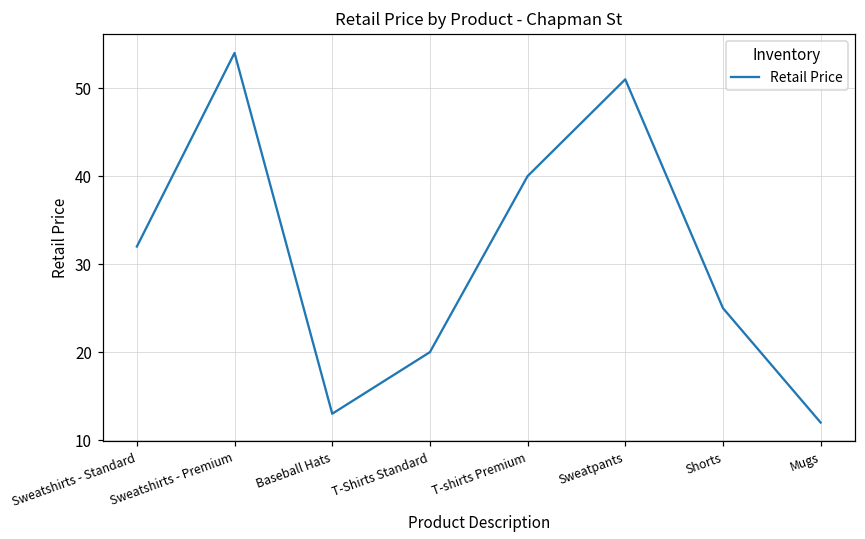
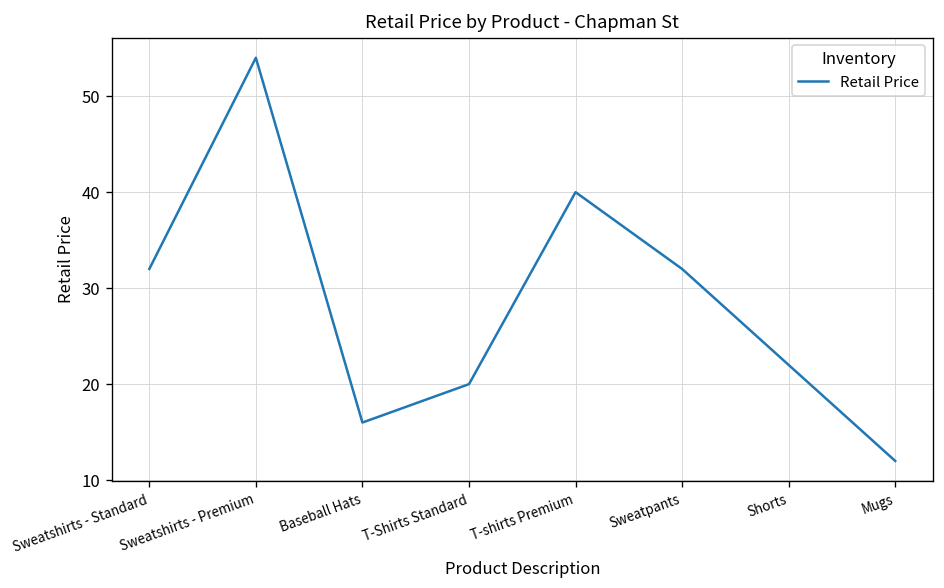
Baseball Hats: 13 -> 16
Sweatpants: 51 -> 32
Shorts: 25 -> 22
